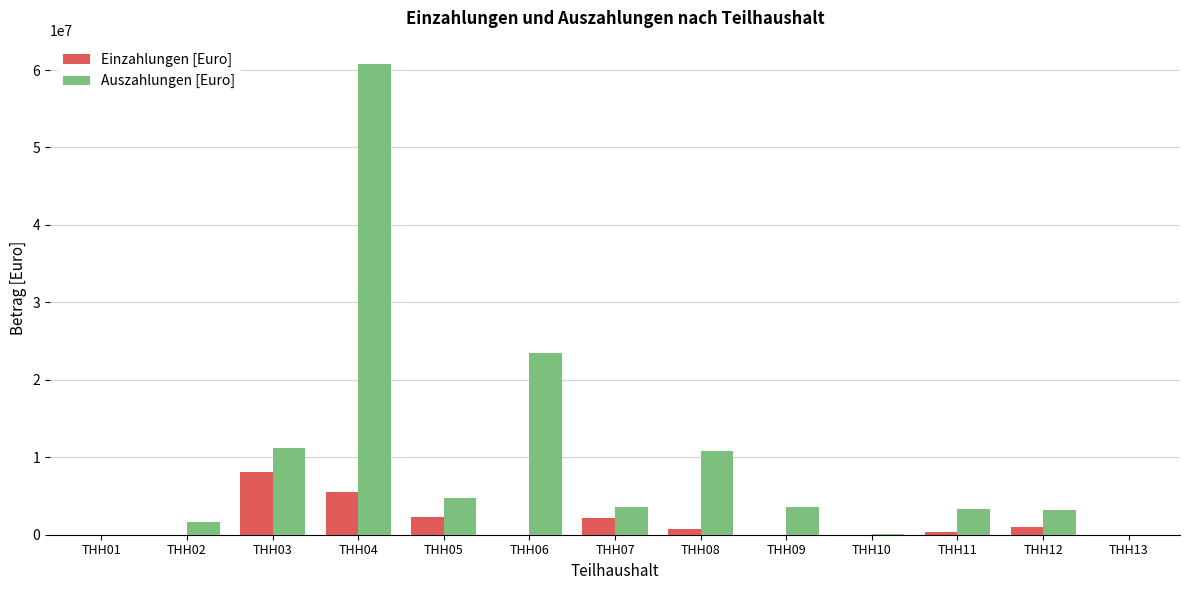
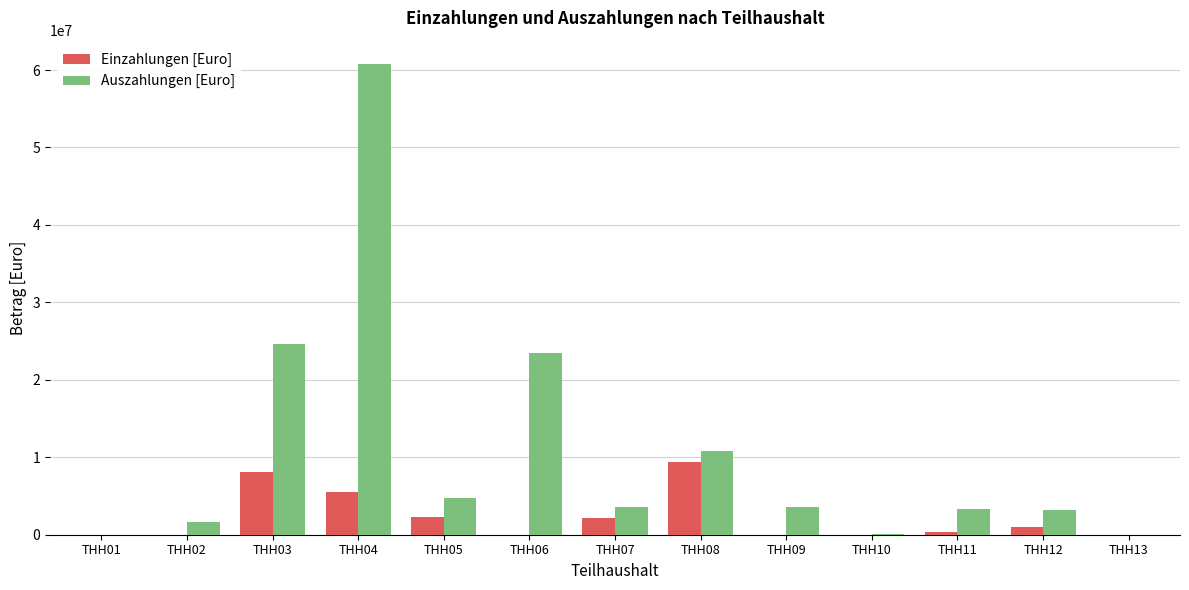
Auszahlungen [Euro], THH03: 11000000 -> 25000000
Einzahlungen [Euro], THH08: 1000000 -> 9000000
